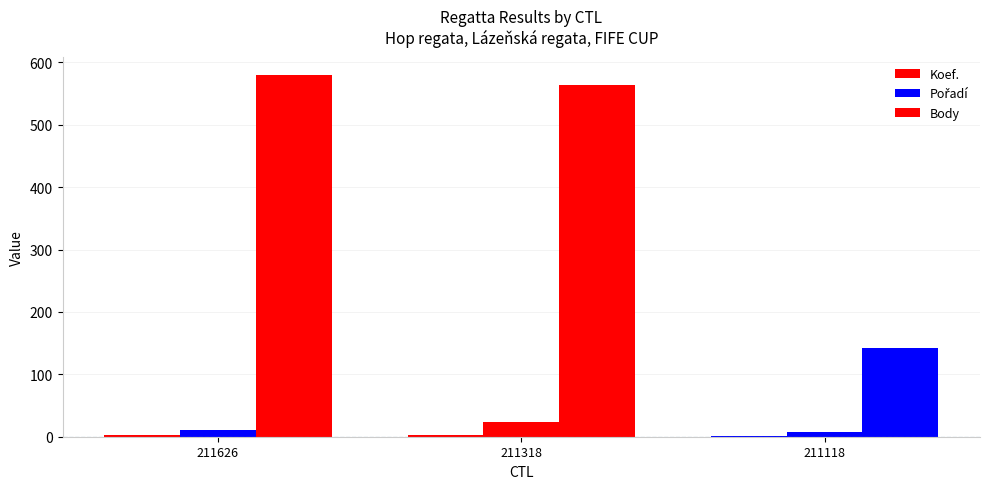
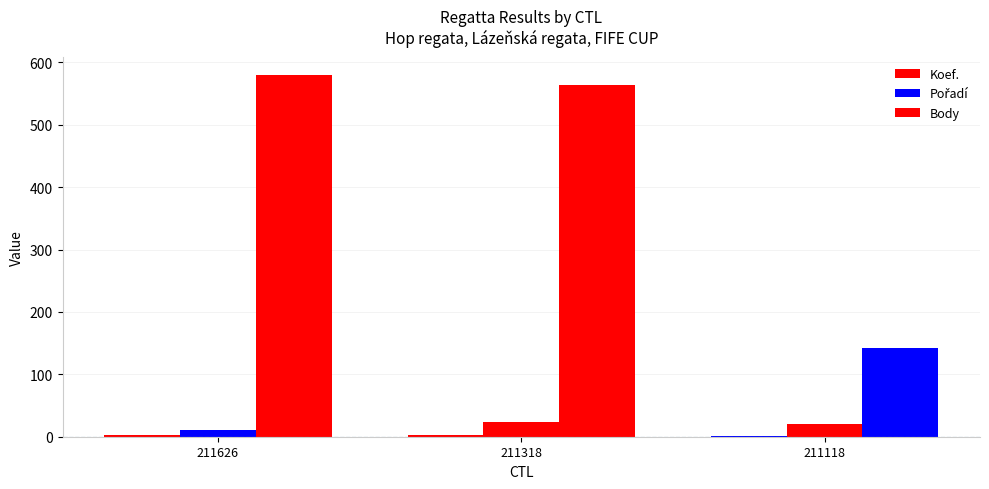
Pořadí, 211118: 10 -> 20
